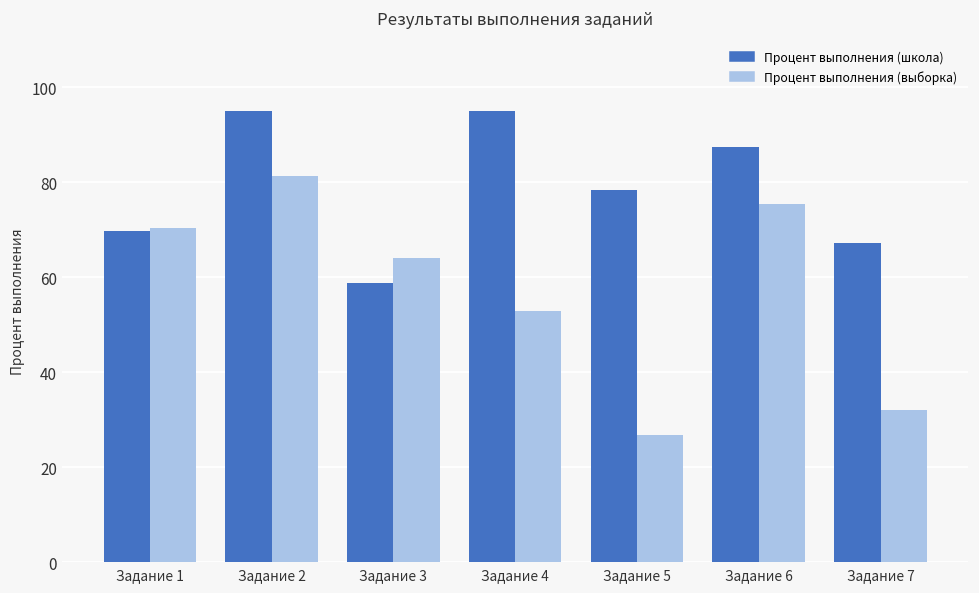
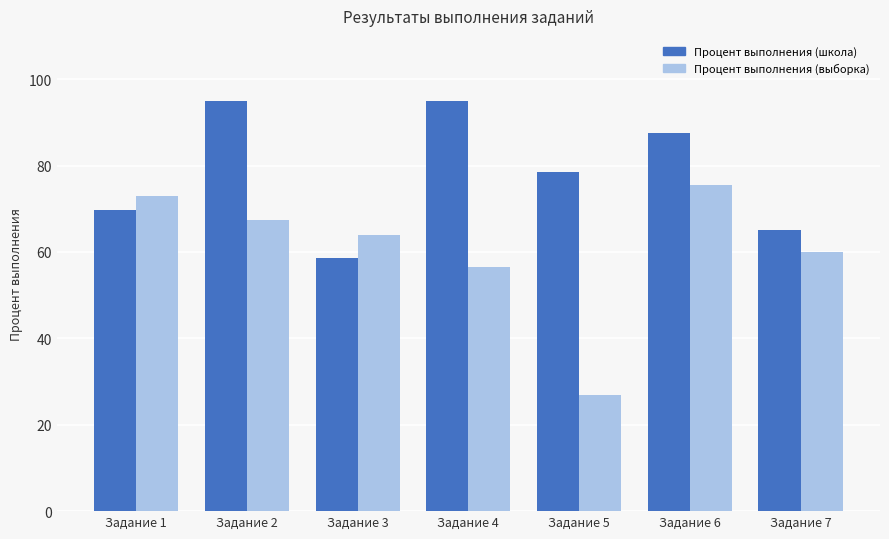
Процент выполнения (выборка), Задание 1: 70 -> 73
Процент выполнения (выборка), Задание 2: 81 -> 67
Процент выполнения (выборка), Задание 4: 53 -> 56
Процент выполнения (школа), Задание 7: 67 -> 65
Процент выполнения (выборка), Задание 7: 32 -> 60
